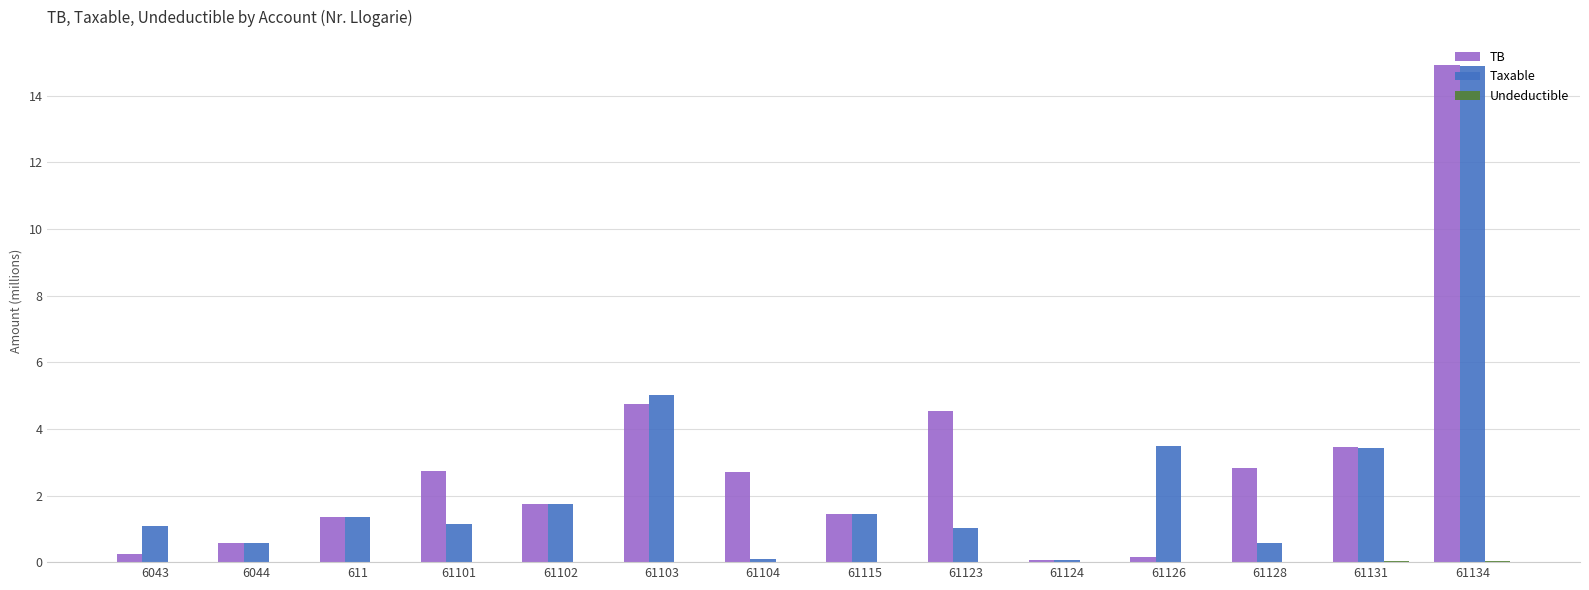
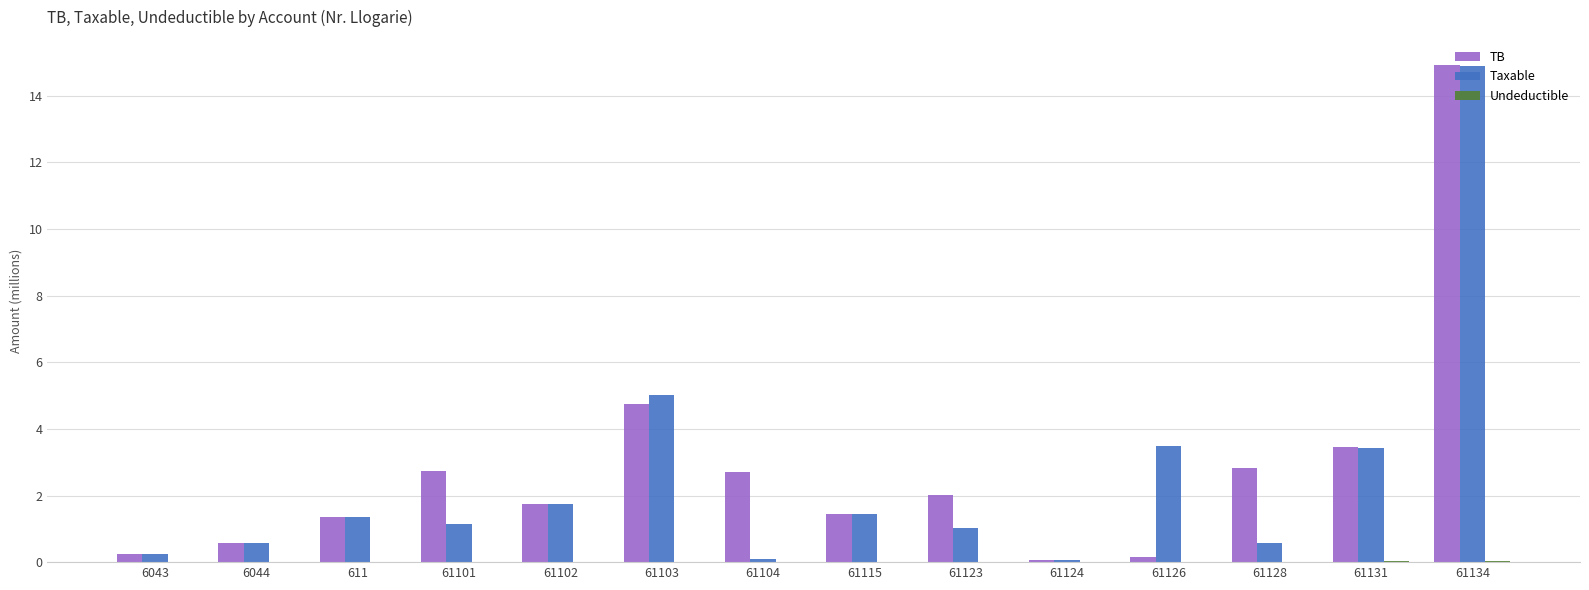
Taxable, 6043: 1.1 -> 0.3
TB, 61123: 4.5 -> 2.0
